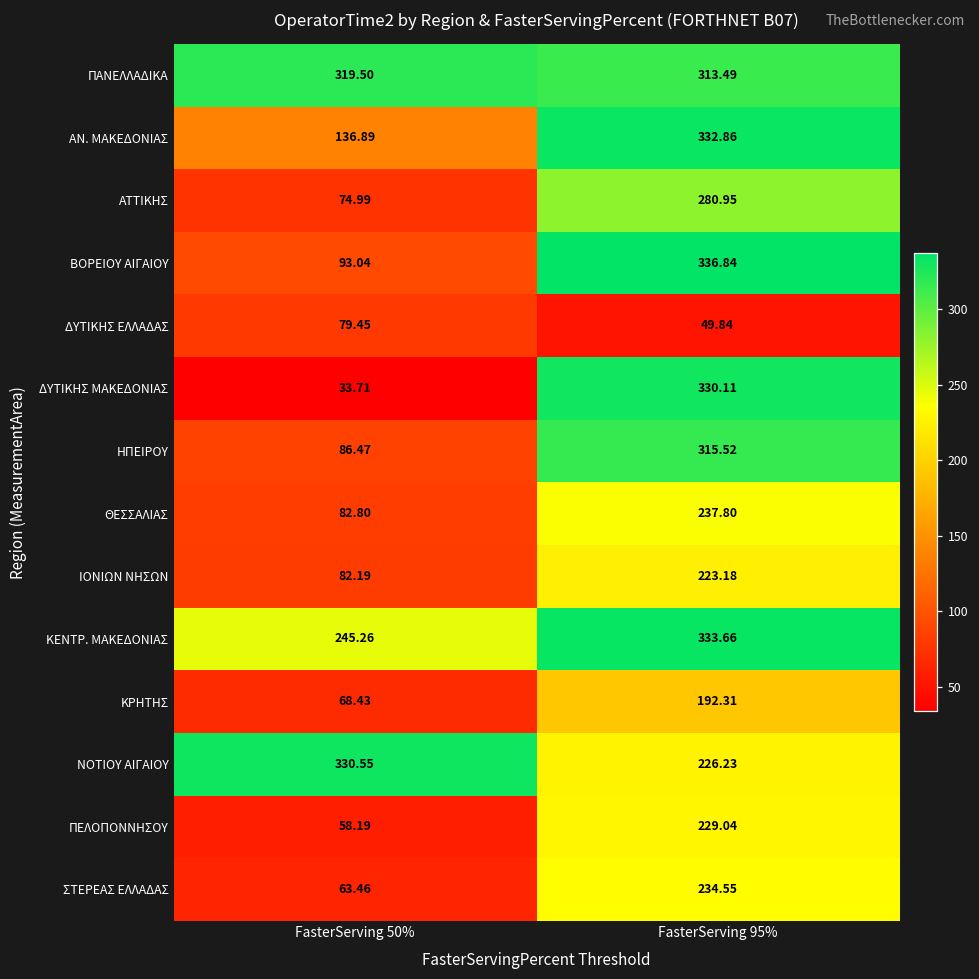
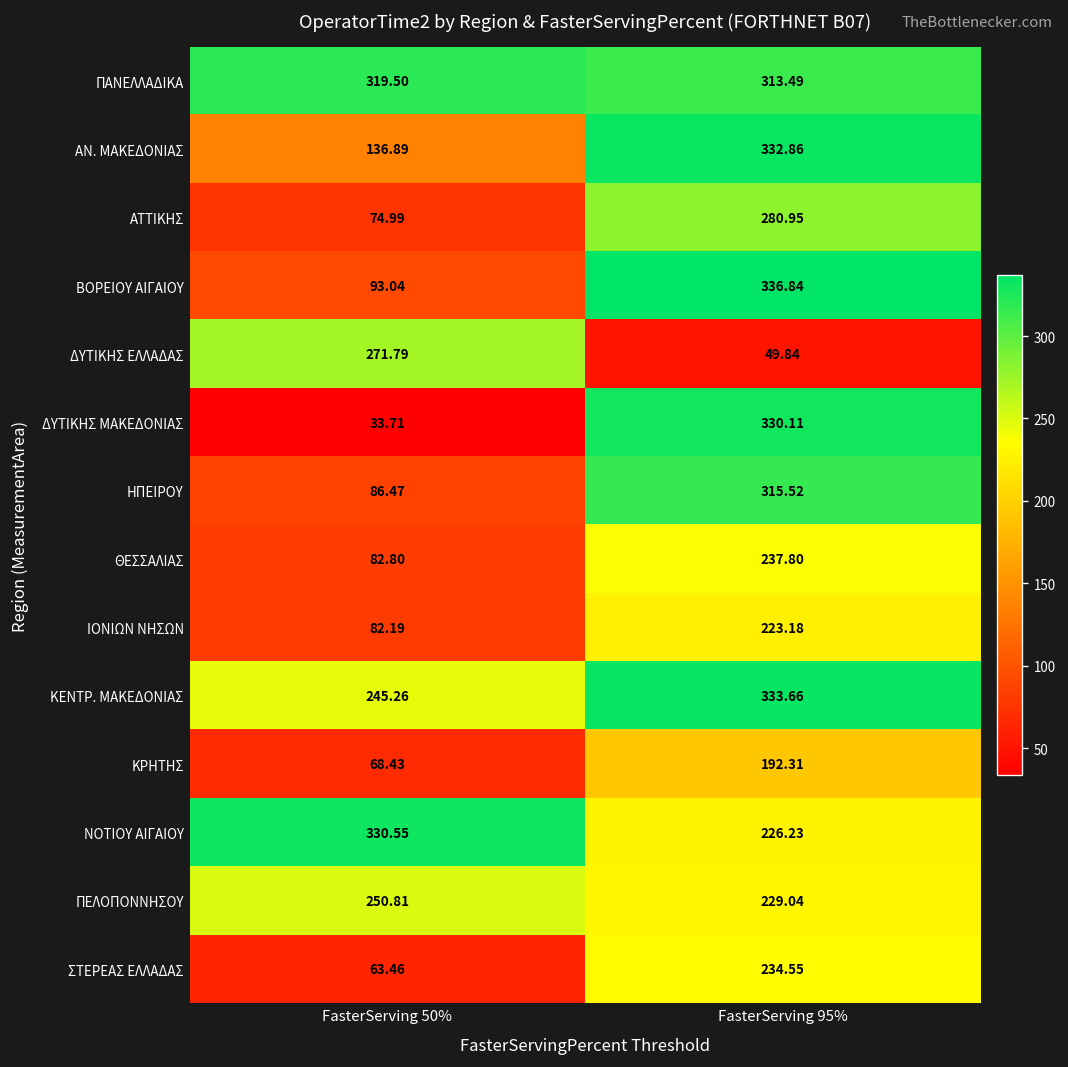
ΔΥΤΙΚΗΣ ΕΛΛΑΔΑΣ, FasterServing 50%: 79.45 -> 271.79
ΠΕΛΟΠΟΝΝΗΣΟΥ, FasterServing 50%: 58.19 -> 250.81
